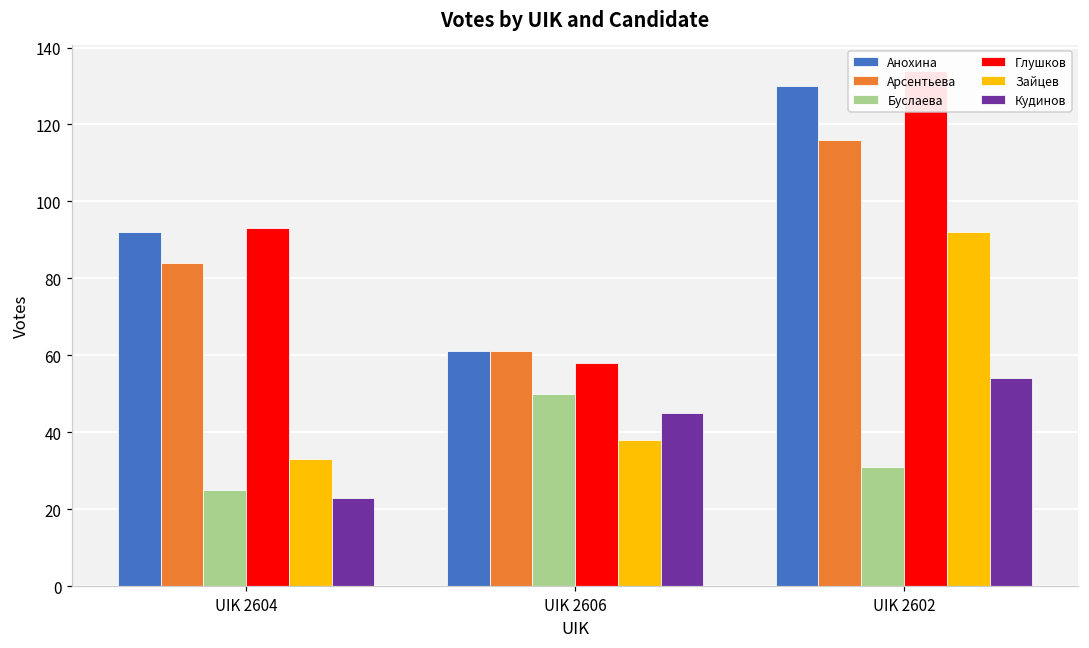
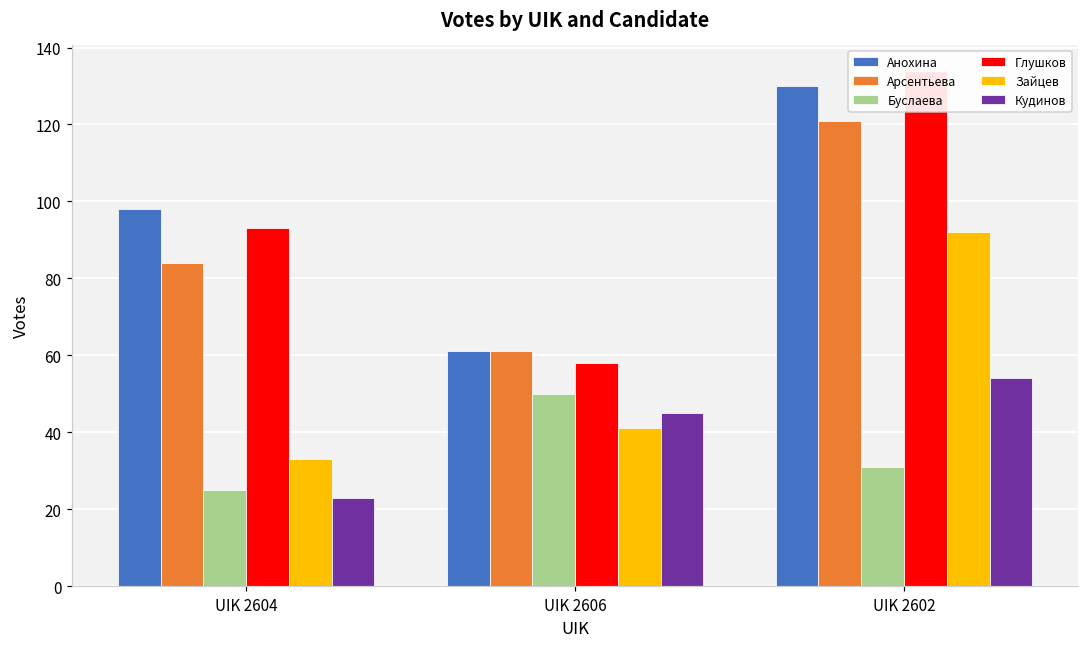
Анохина, UIK 2604: 92 -> 98
Зайцев, UIK 2606: 38 -> 41
Арсентьева, UIK 2602: 116 -> 121
